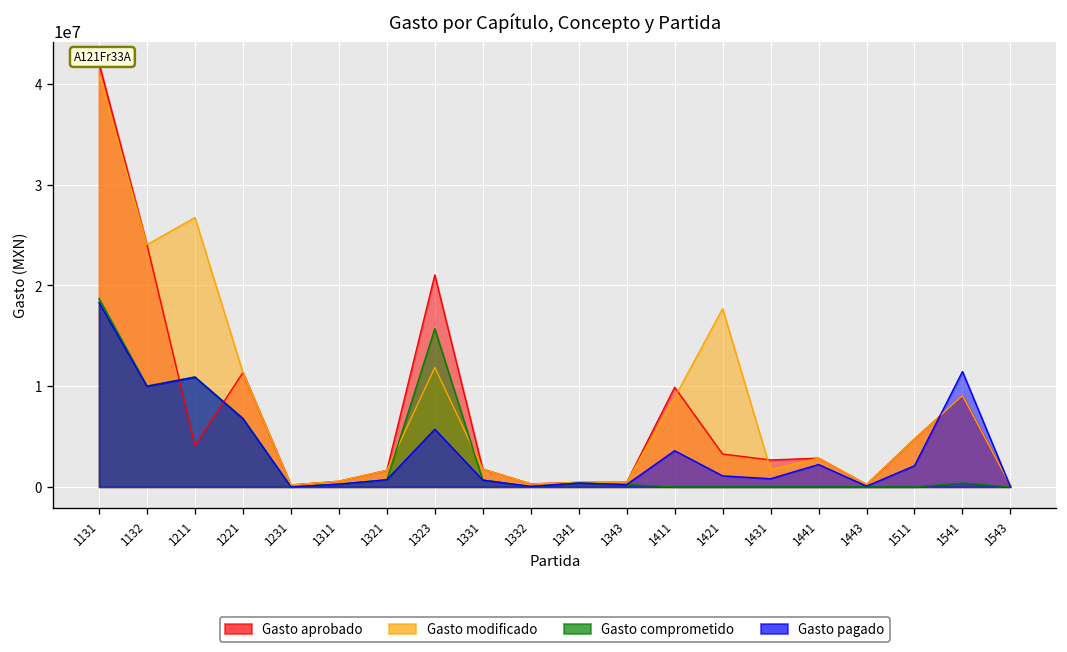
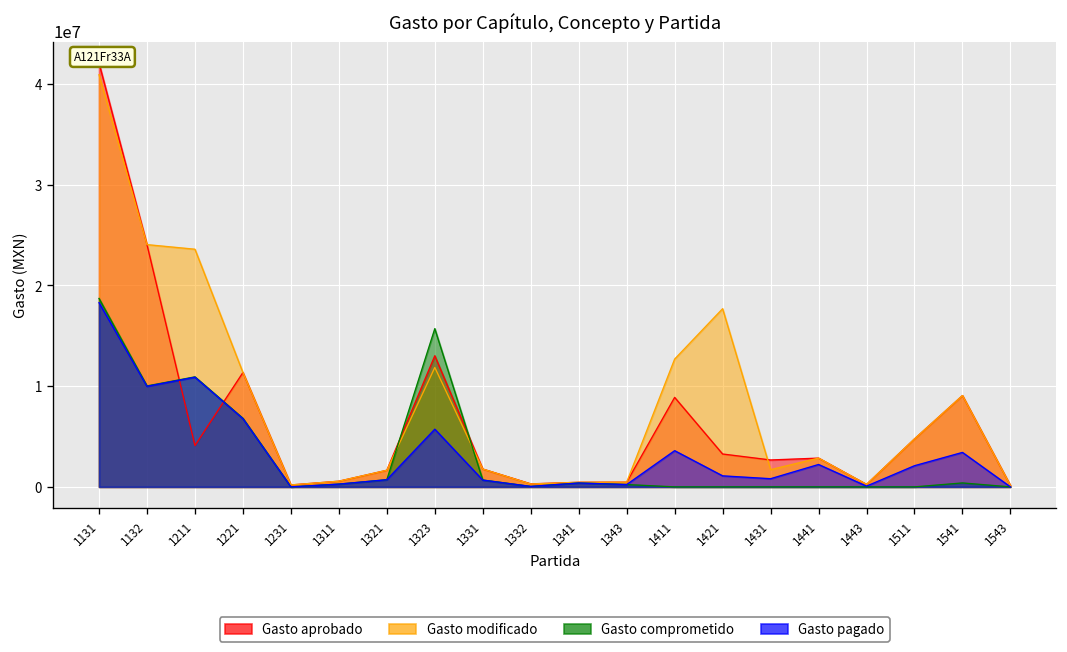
Gasto modificado, 1211: 27000000 -> 24000000
Gasto aprobado, 1323: 21000000 -> 13000000
Gasto aprobado, 1411: 10000000 -> 9000000
Gasto modificado, 1411: 9000000 -> 13000000
Gasto pagado, 1541: 11000000 -> 3000000
